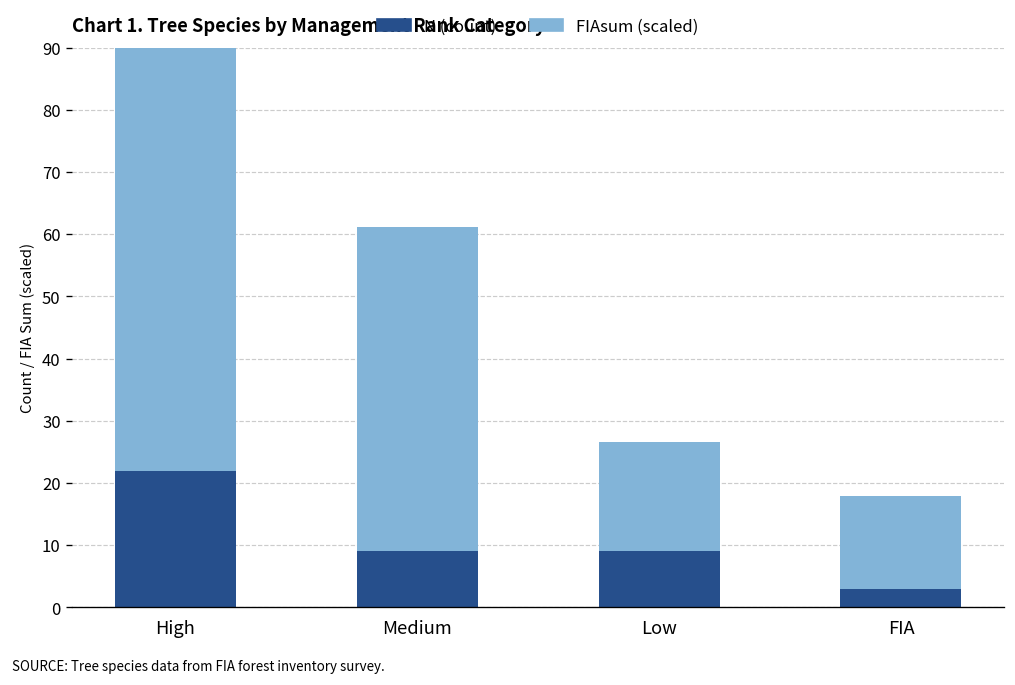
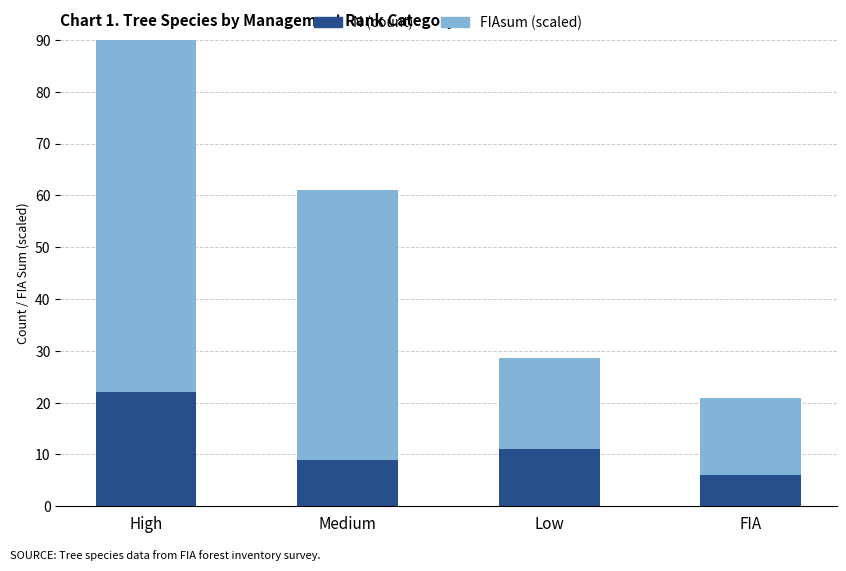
N (count), Low: 9 -> 11
N (count), FIA: 3 -> 6
